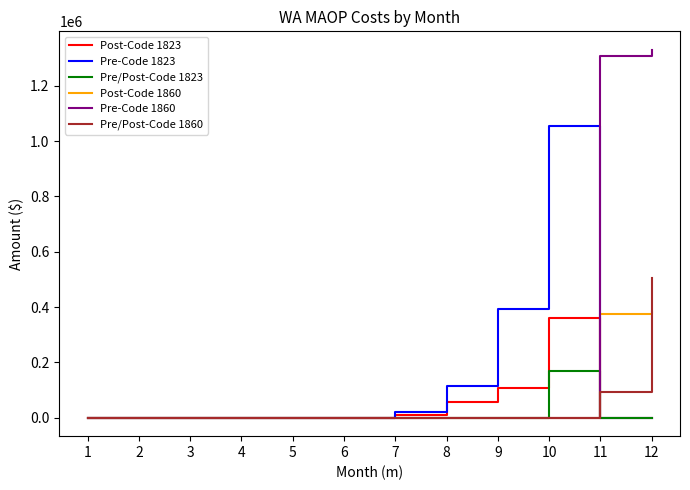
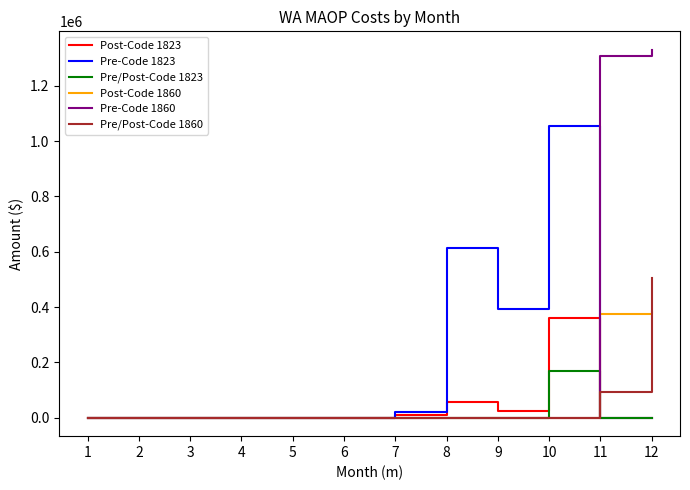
Pre-Code 1823, 8: 110000 -> 610000
Post-Code 1823, 9: 110000 -> 20000
